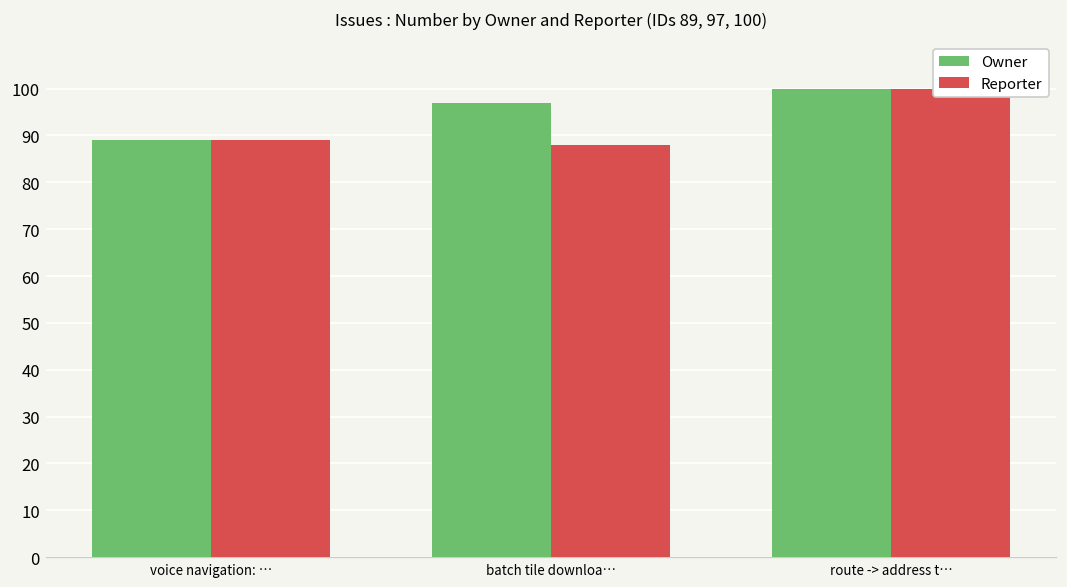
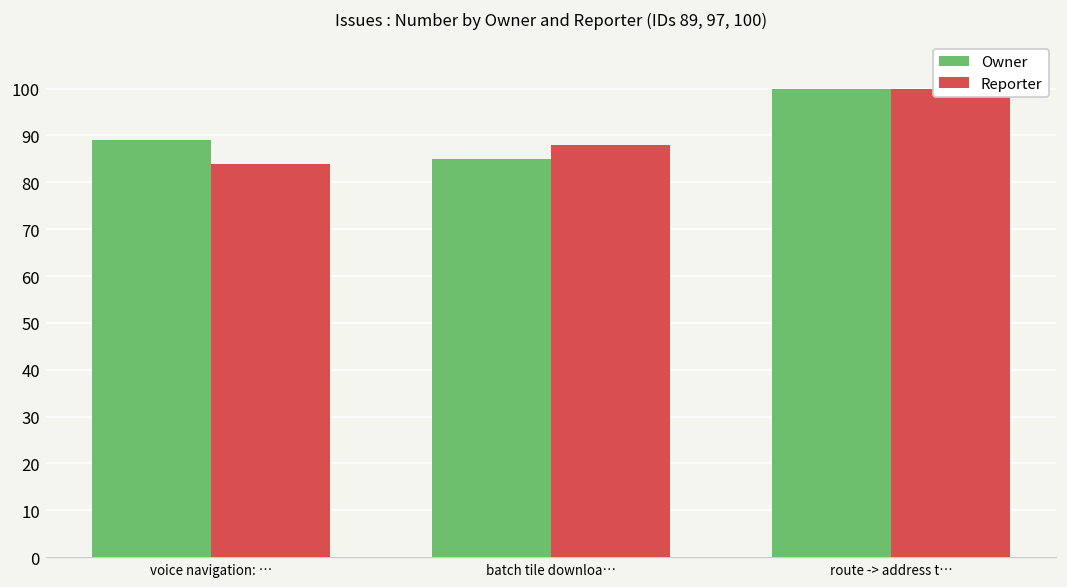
Reporter, voice navigation: …: 89 -> 84
Owner, batch tile downloa…: 97 -> 85
